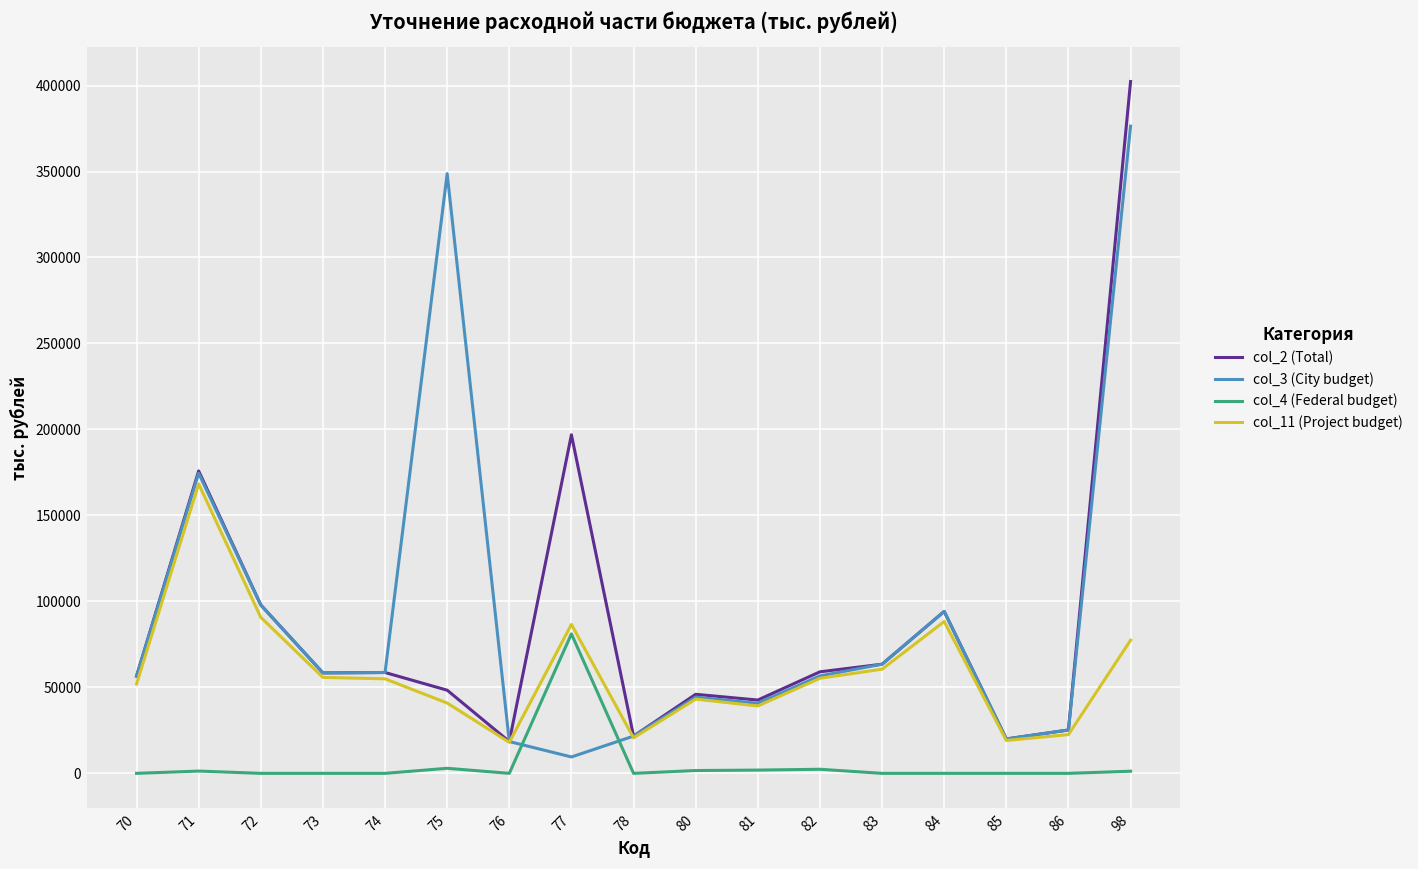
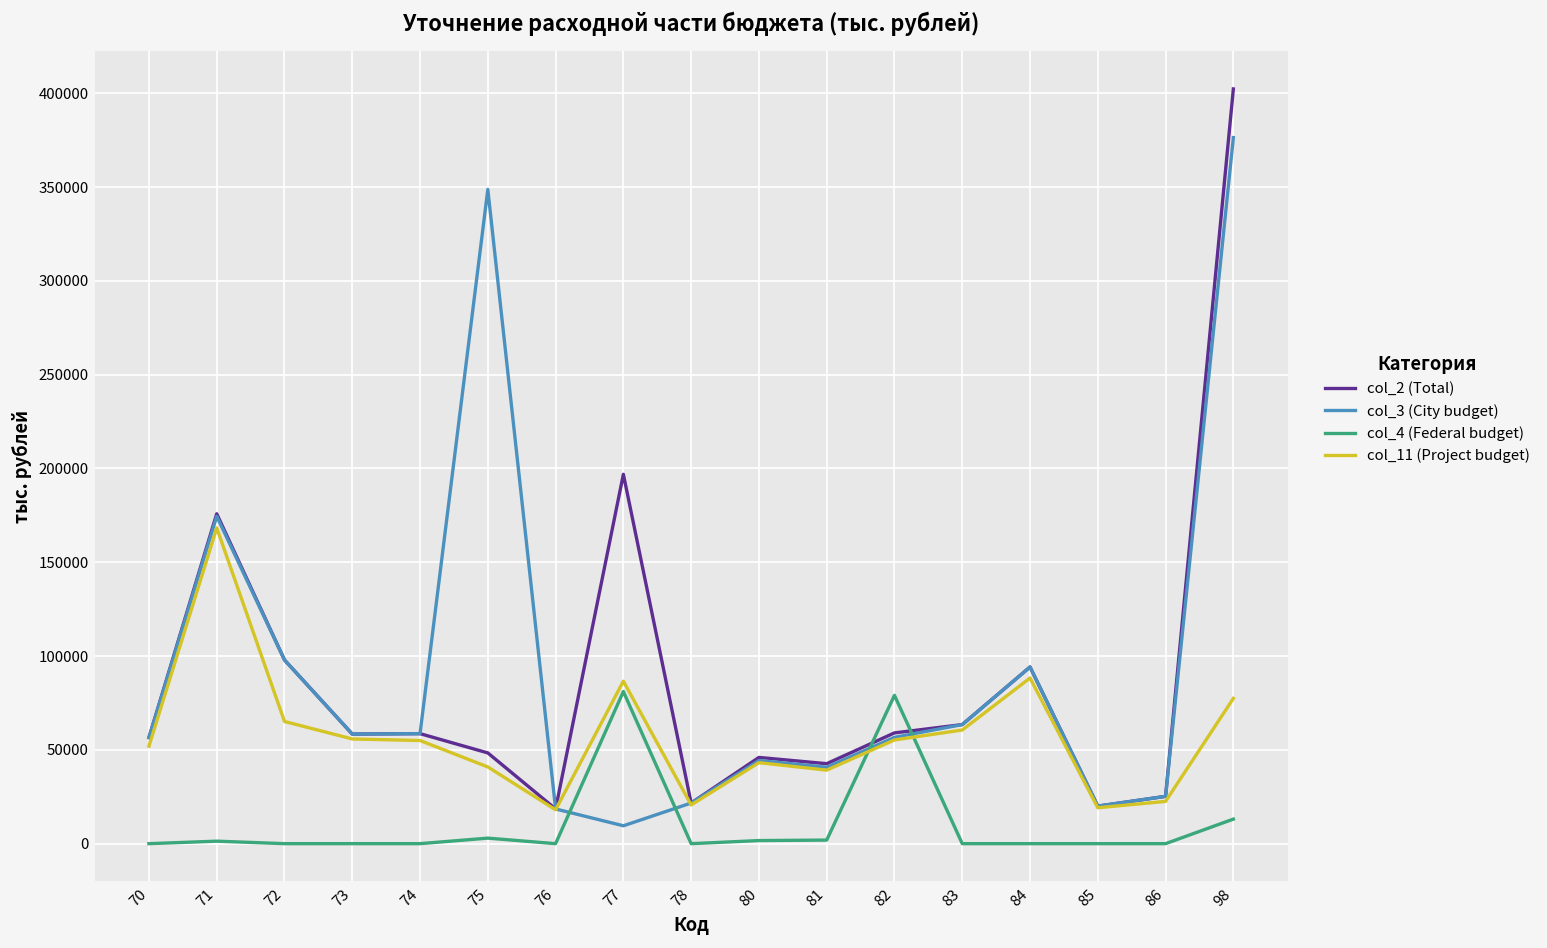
col_11 (Project budget), 72: 91000 -> 65000
col_4 (Federal budget), 82: 2000 -> 79000
col_4 (Federal budget), 98: 1000 -> 13000
